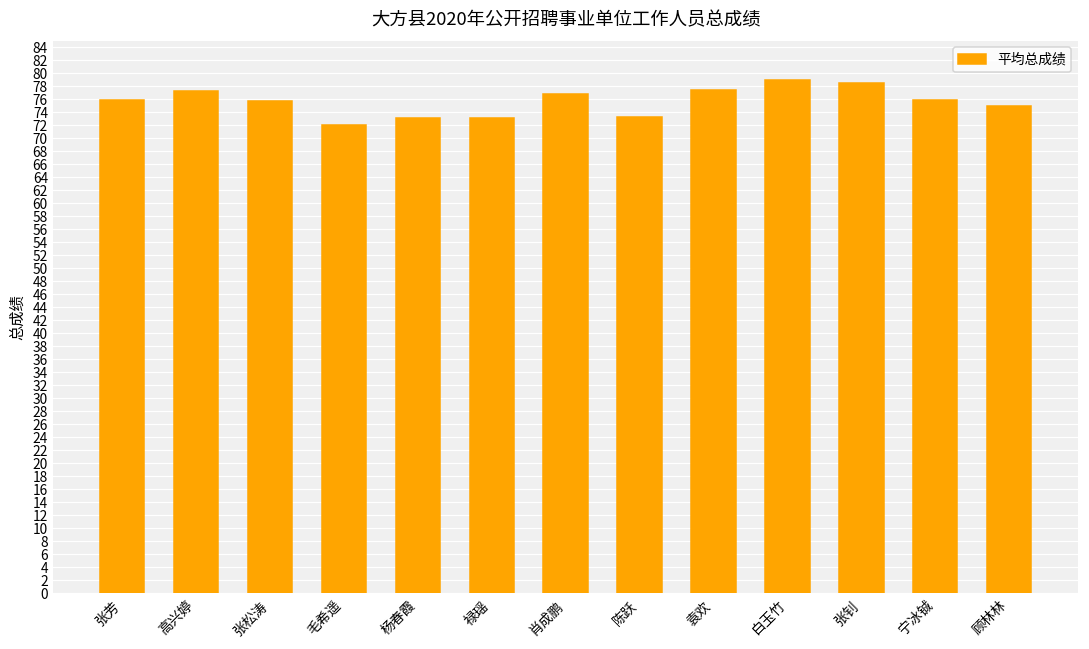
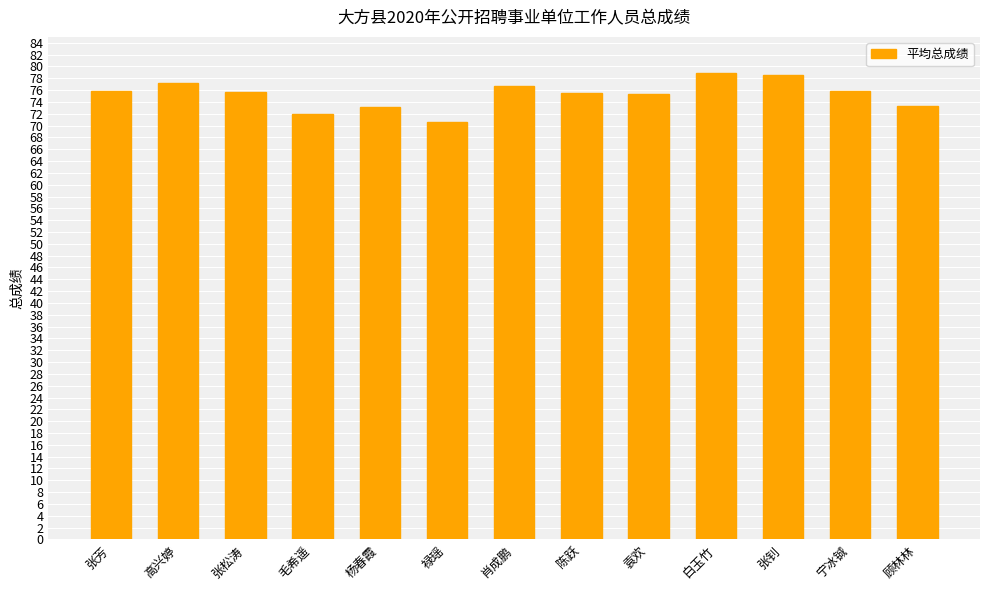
禄瑶: 73 -> 71
陈跃: 73 -> 75
袁欢: 77 -> 75
顾林林: 75 -> 73
